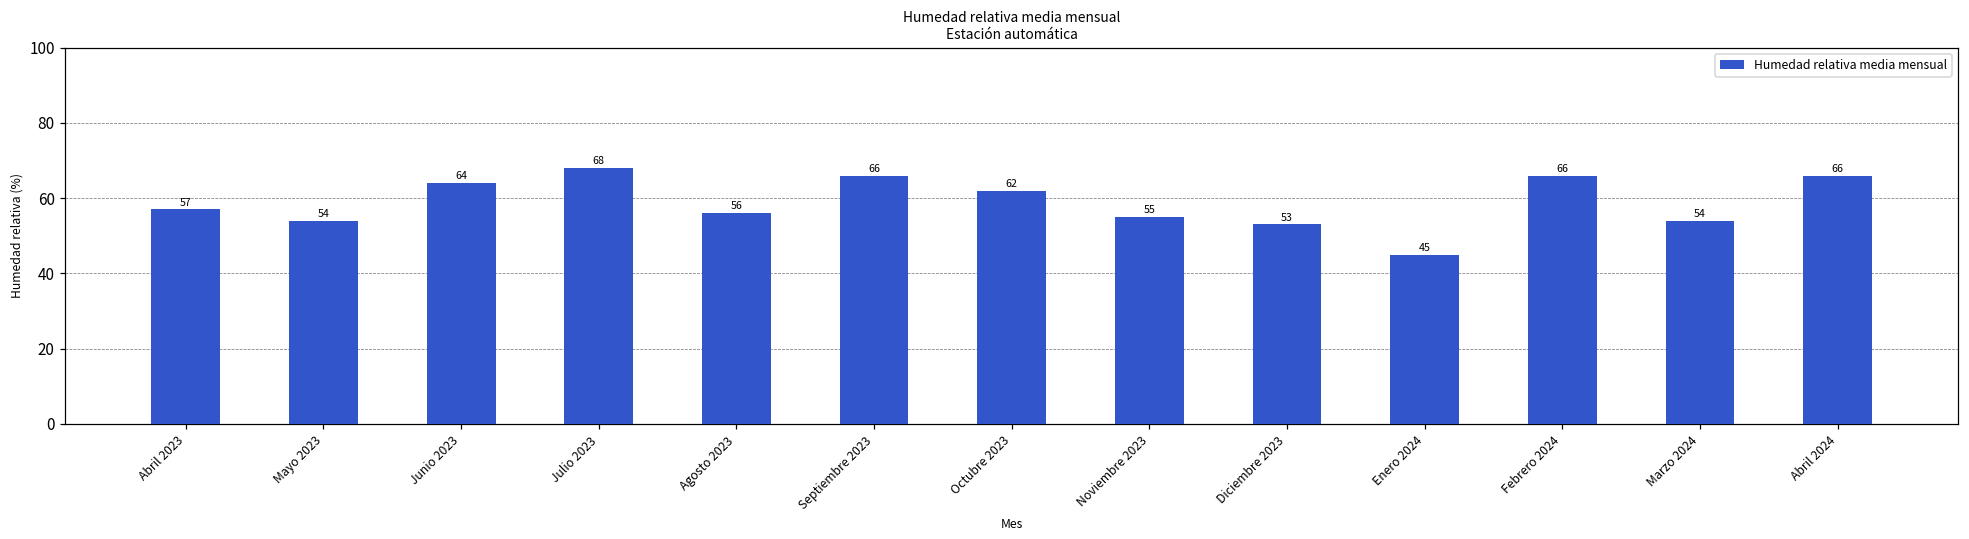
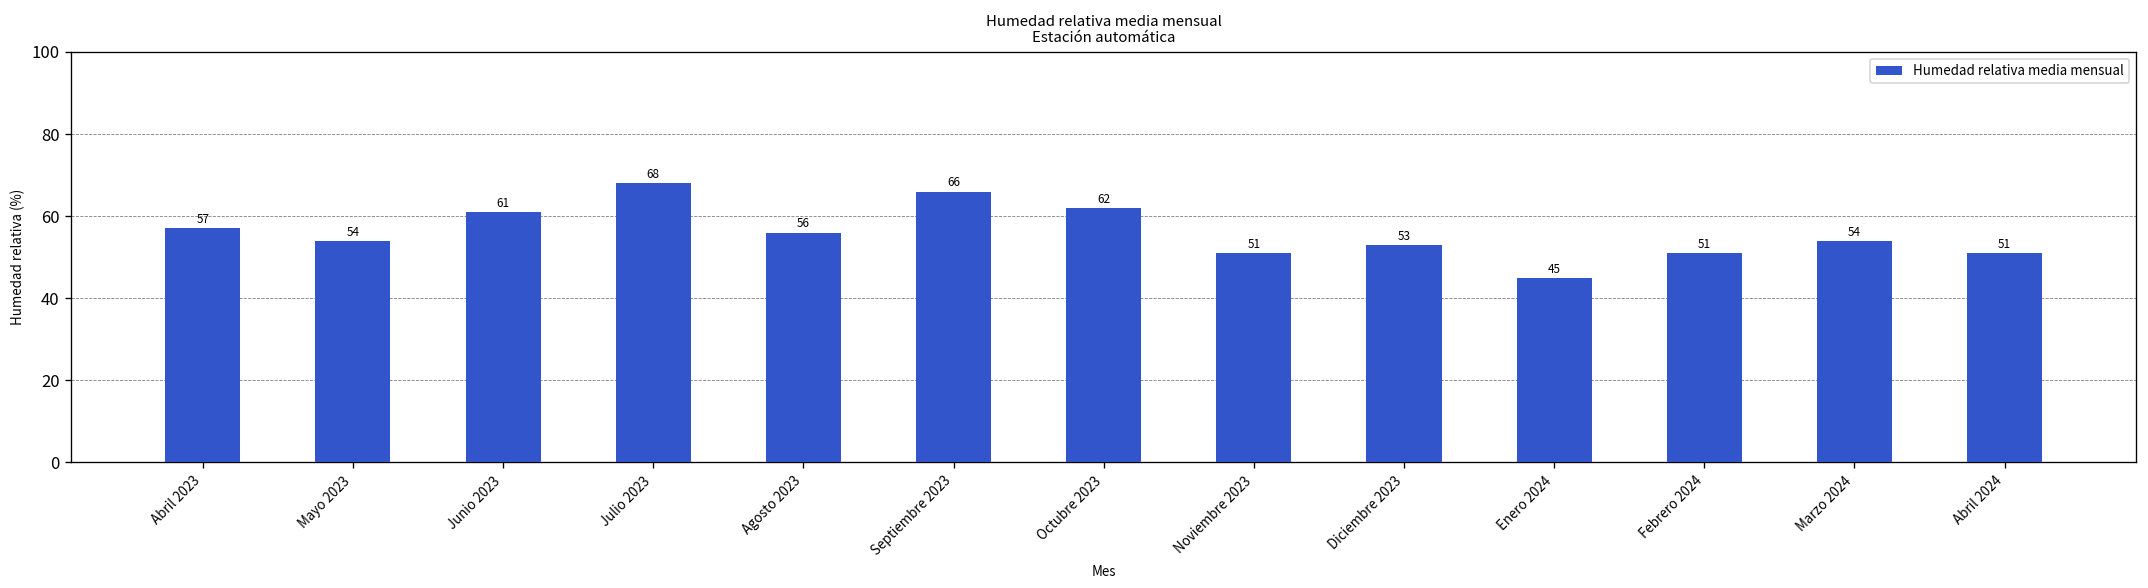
Junio 2023: 64 -> 61
Noviembre 2023: 55 -> 51
Febrero 2024: 66 -> 51
Abril 2024: 66 -> 51
